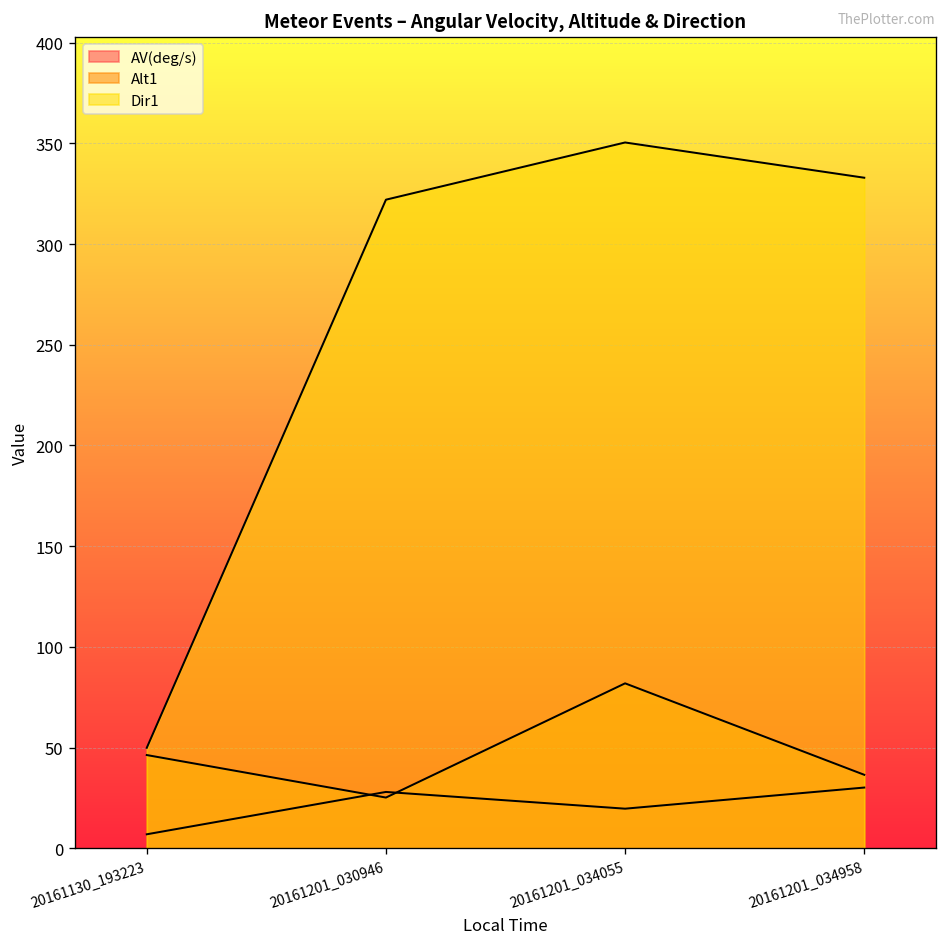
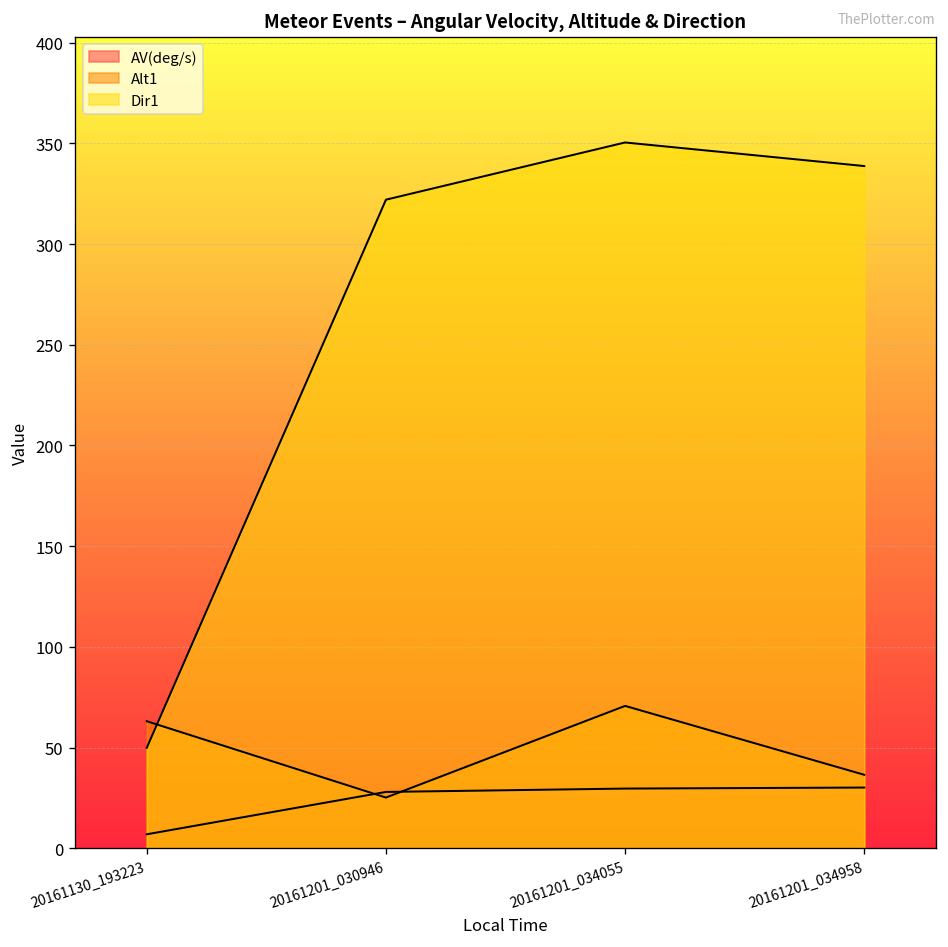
Alt1, 20161130_193223: 46 -> 63
AV(deg/s), 20161201_034055: 20 -> 30
Alt1, 20161201_034055: 82 -> 71
Dir1, 20161201_034958: 333 -> 339
